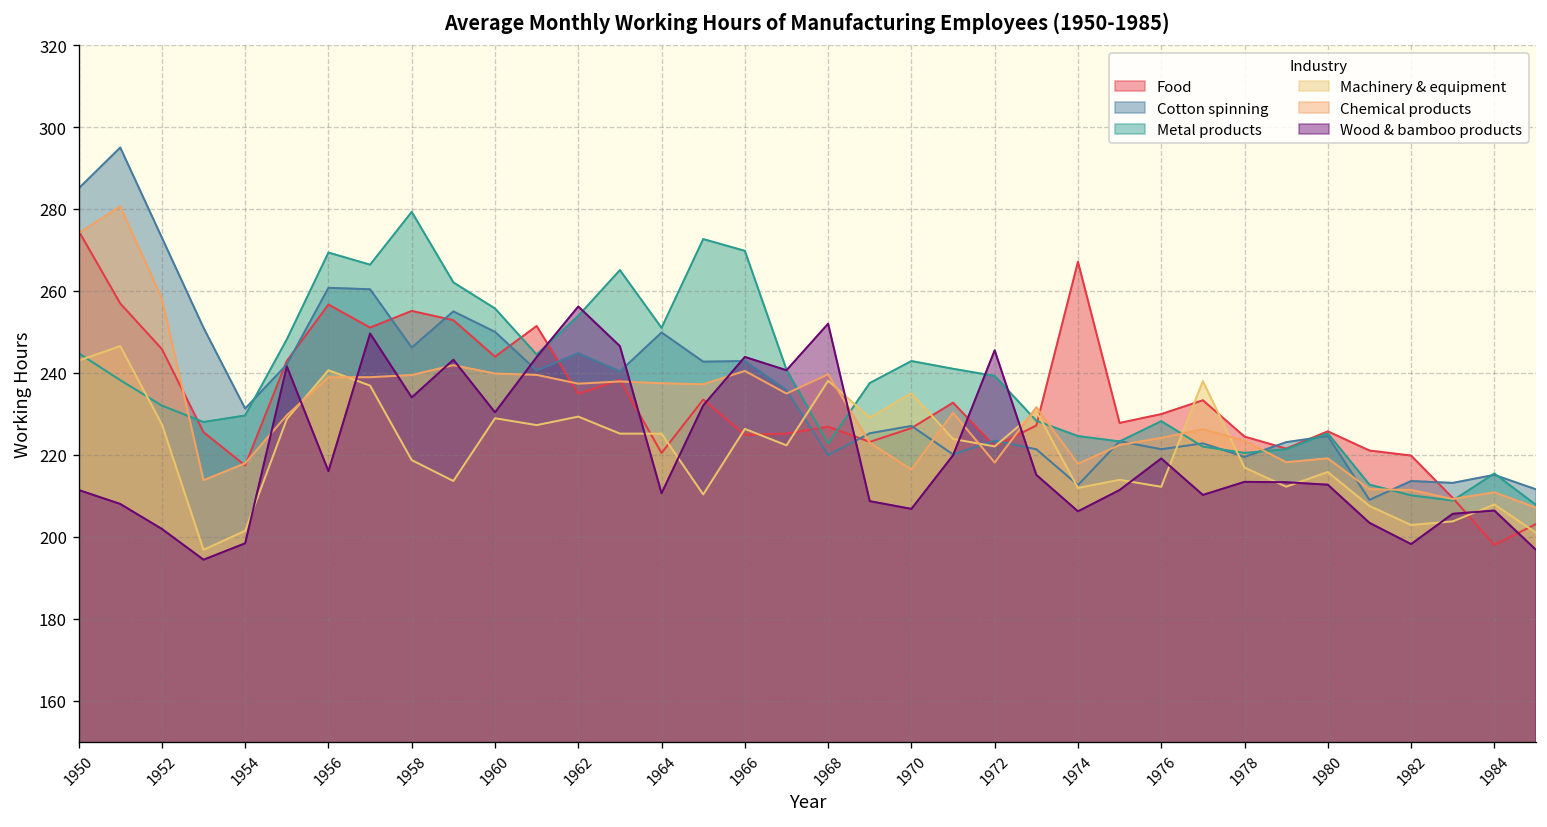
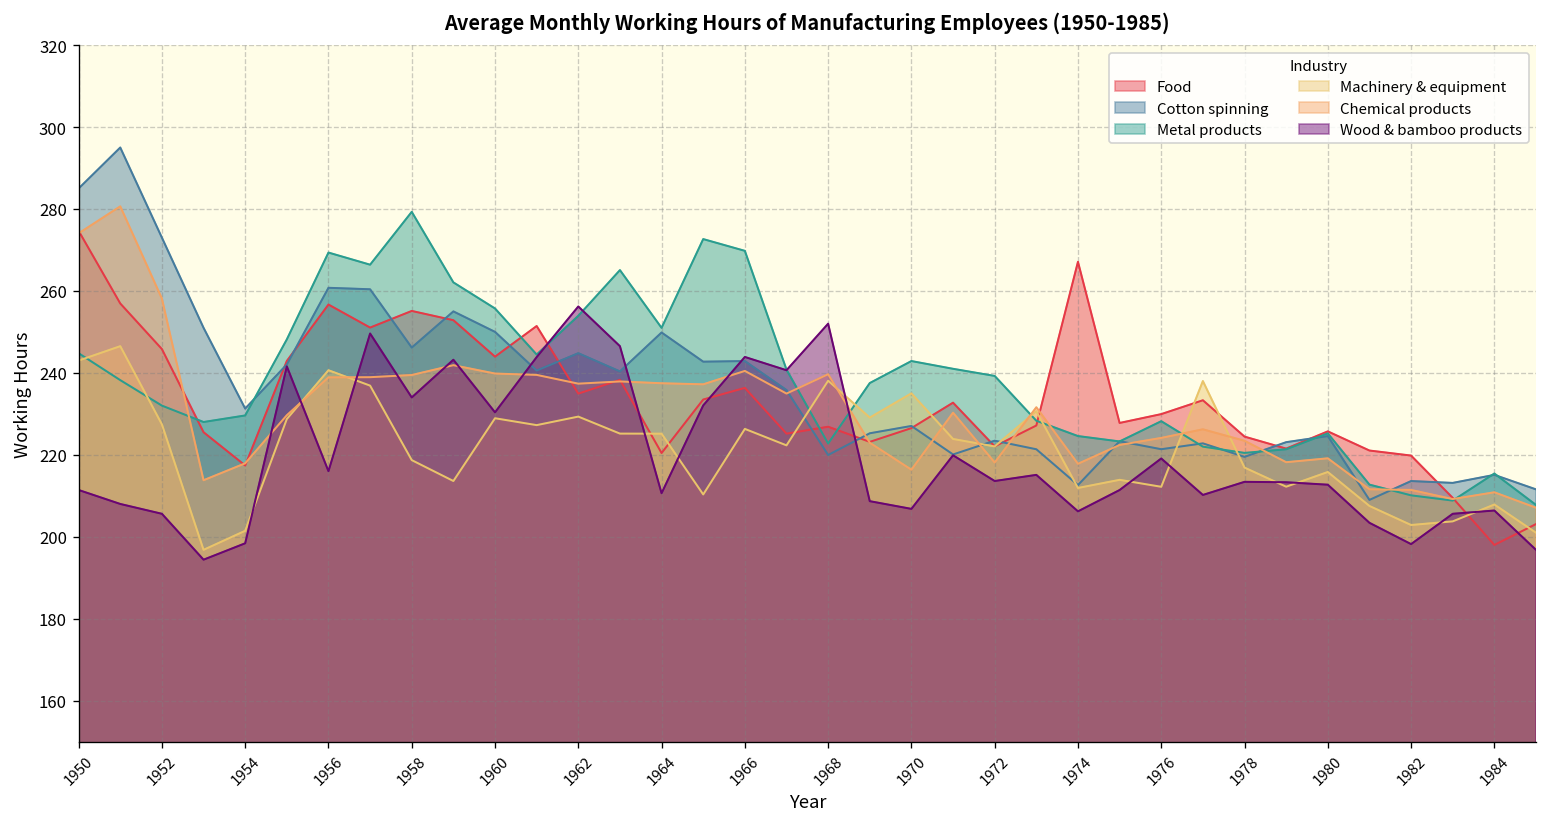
Wood & bamboo products, 1952: 202 -> 206
Food, 1966: 225 -> 236
Wood & bamboo products, 1972: 246 -> 214
